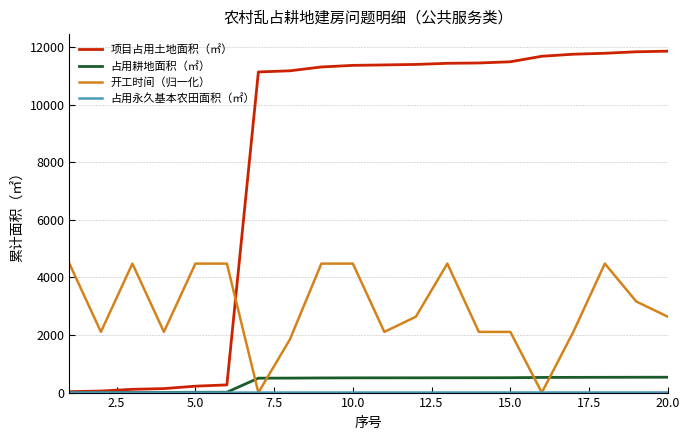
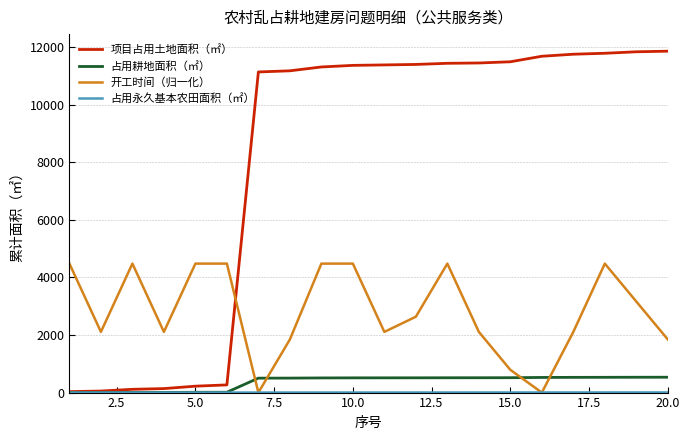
开工时间（归一化）, 15.0: 2100 -> 800
开工时间（归一化）, 20.0: 2600 -> 1800
